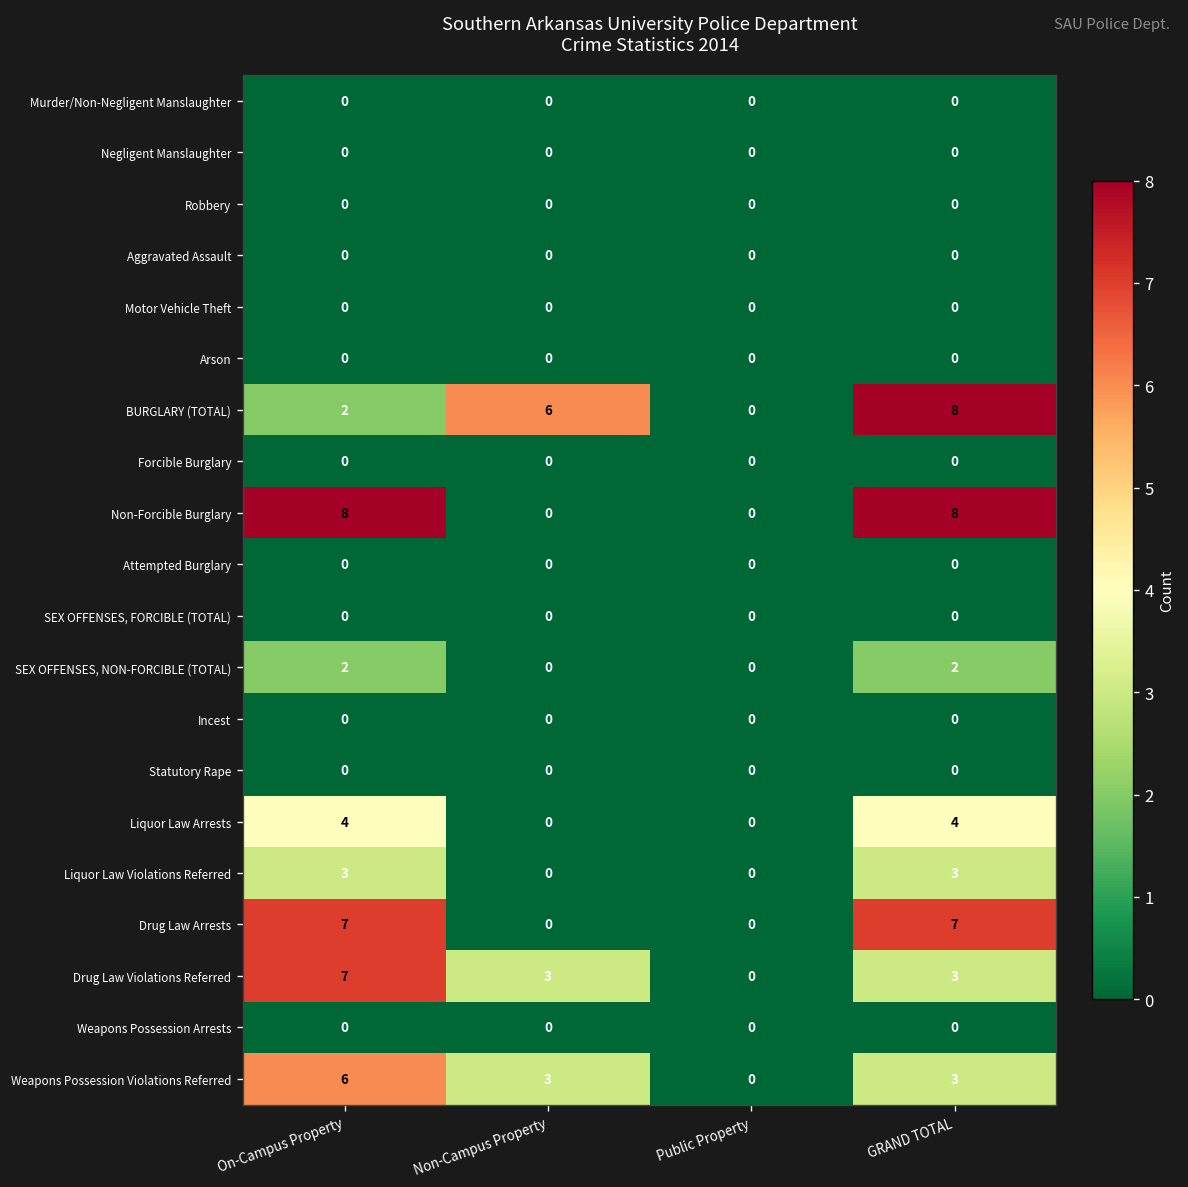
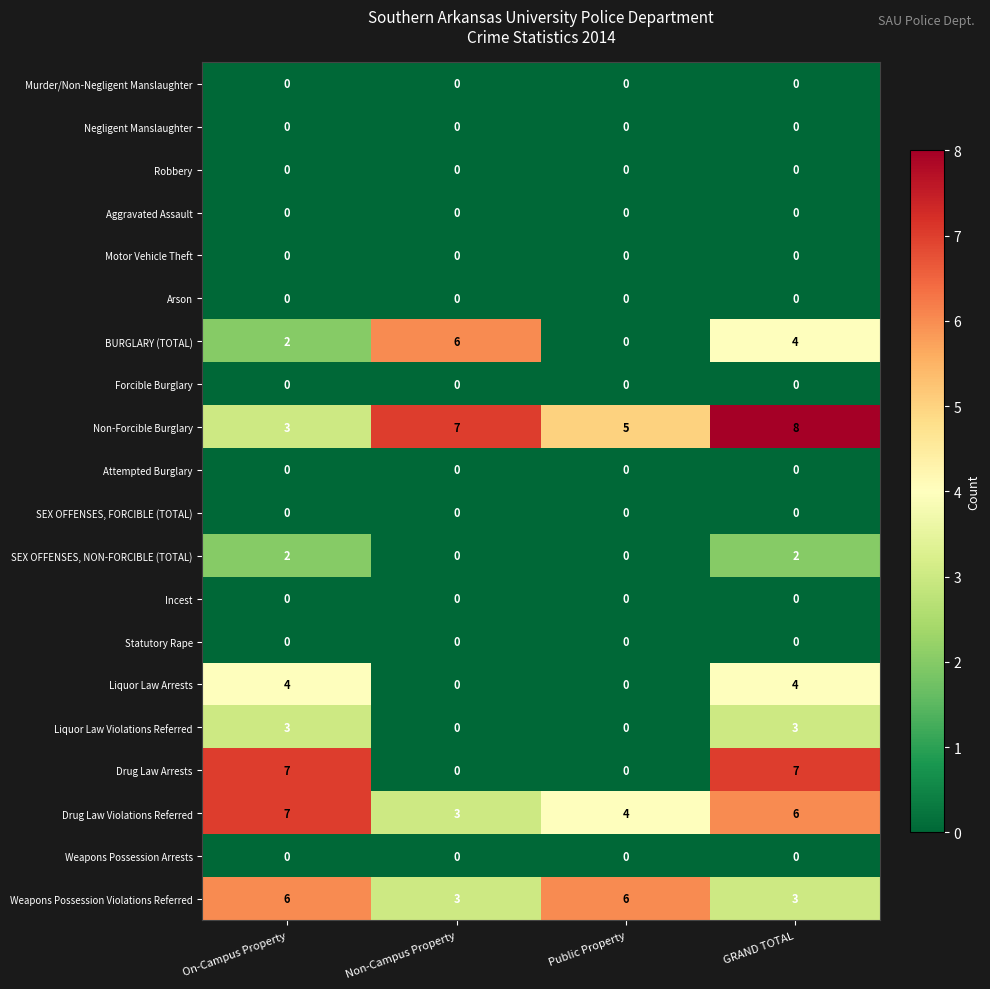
BURGLARY (TOTAL), GRAND TOTAL: 8 -> 4
Non-Forcible Burglary, On-Campus Property: 8 -> 3
Non-Forcible Burglary, Non-Campus Property: 0 -> 7
Non-Forcible Burglary, Public Property: 0 -> 5
Drug Law Violations Referred, Public Property: 0 -> 4
Drug Law Violations Referred, GRAND TOTAL: 3 -> 6
Weapons Possession Violations Referred, Public Property: 0 -> 6
